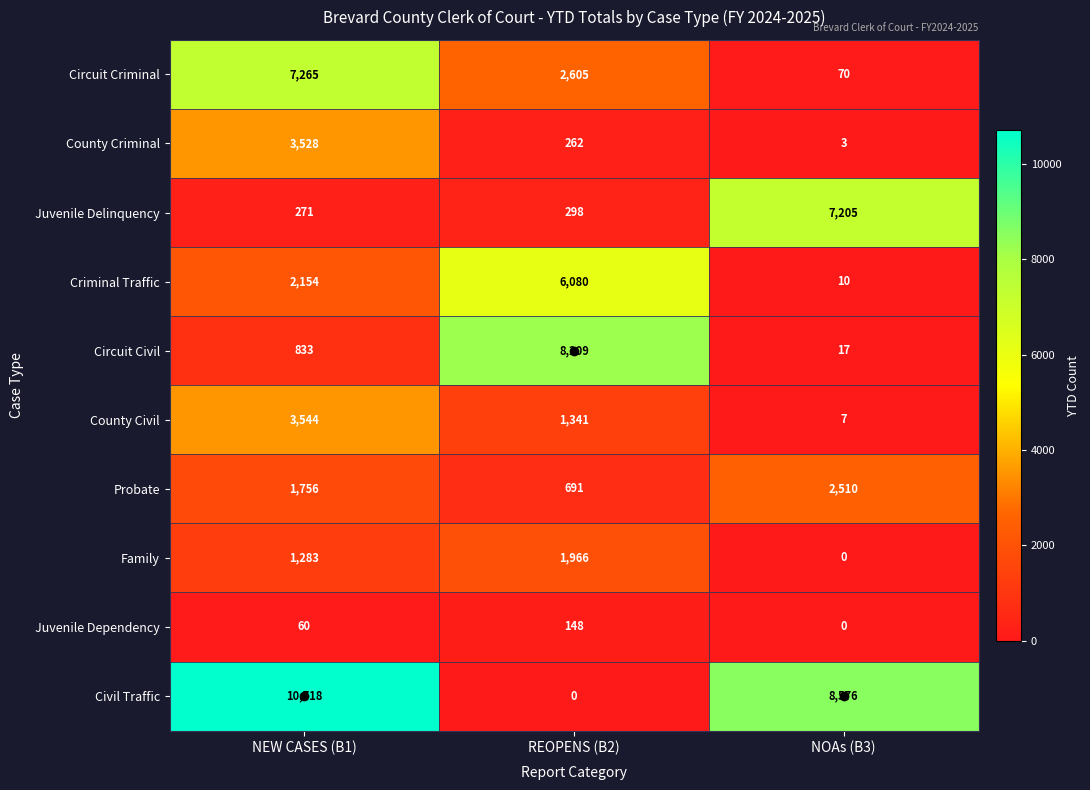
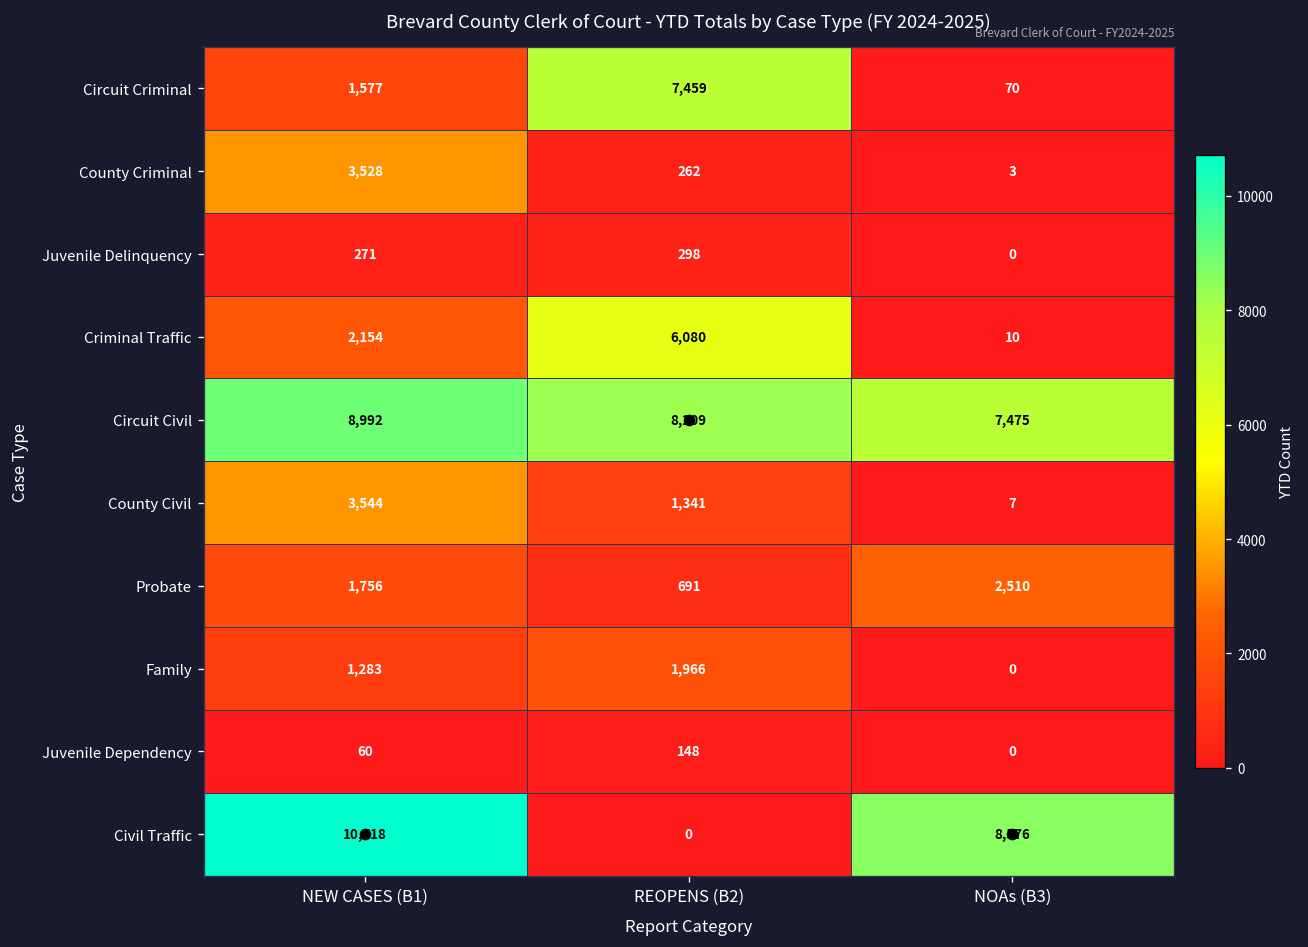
Circuit Criminal, NEW CASES (B1): 7,265 -> 1,577
Circuit Criminal, REOPENS (B2): 2,605 -> 7,459
Juvenile Delinquency, NOAs (B3): 7,205 -> 0
Circuit Civil, NEW CASES (B1): 833 -> 8,992
Circuit Civil, NOAs (B3): 17 -> 7,475
